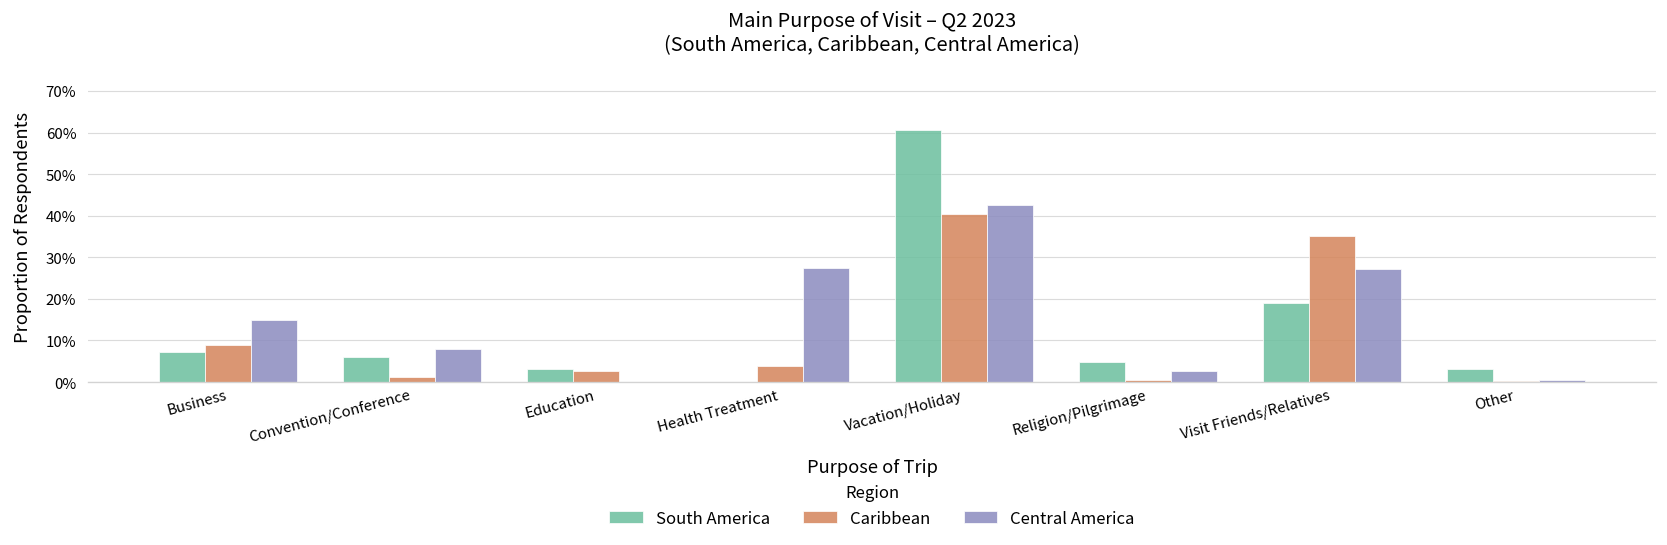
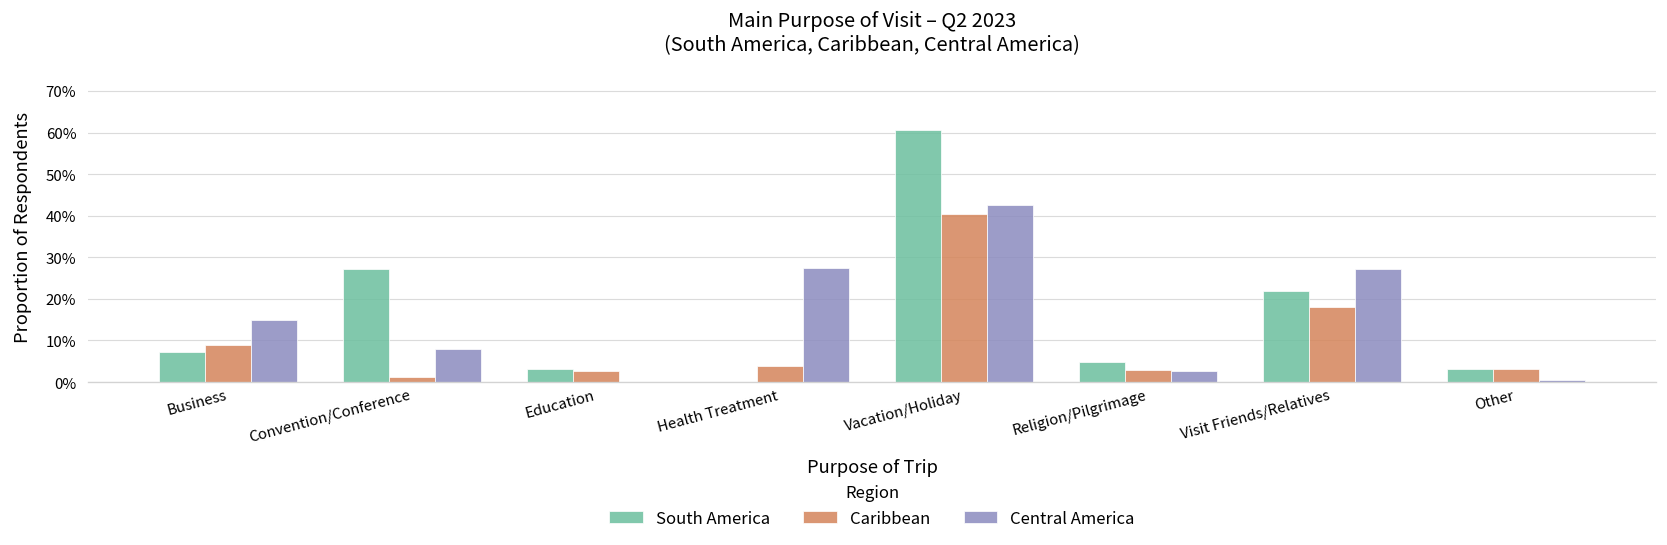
South America, Convention/Conference: 6% -> 27%
Caribbean, Religion/Pilgrimage: 0% -> 3%
South America, Visit Friends/Relatives: 19% -> 22%
Caribbean, Visit Friends/Relatives: 35% -> 18%
Caribbean, Other: 0% -> 3%
